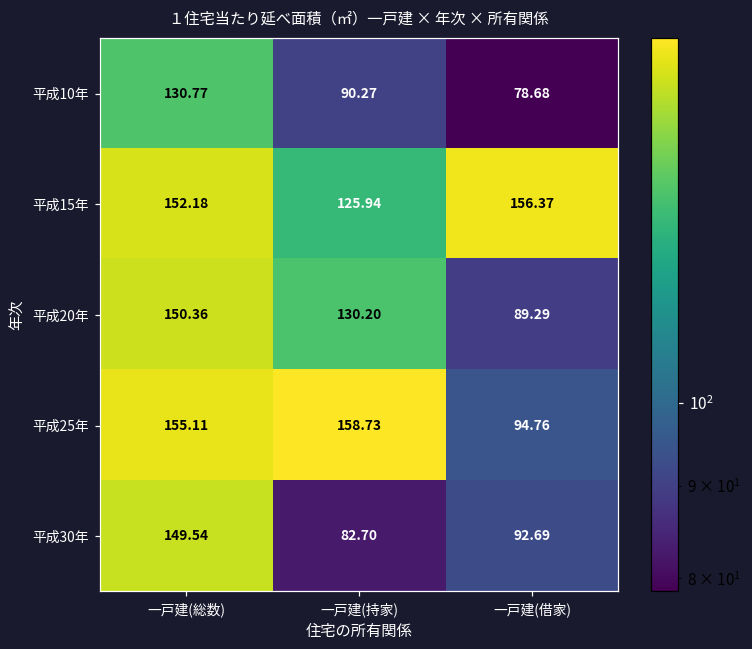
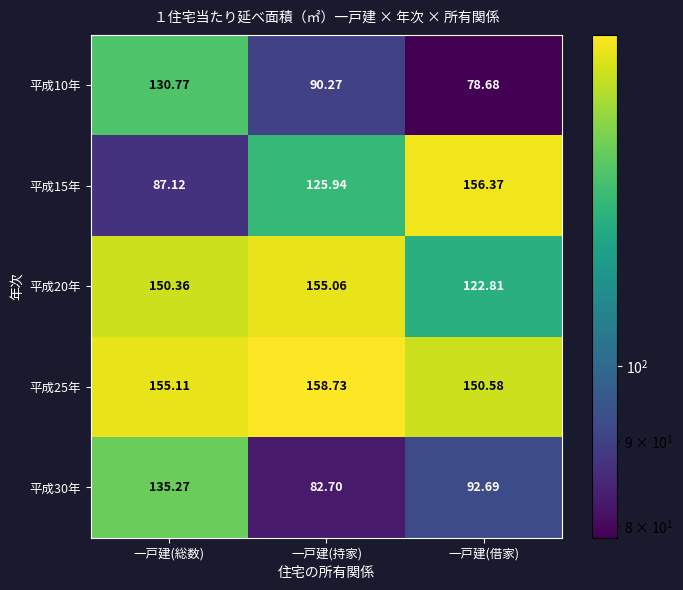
平成15年, 一戸建(総数): 152.18 -> 87.12
平成20年, 一戸建(持家): 130.20 -> 155.06
平成20年, 一戸建(借家): 89.29 -> 122.81
平成25年, 一戸建(借家): 94.76 -> 150.58
平成30年, 一戸建(総数): 149.54 -> 135.27
